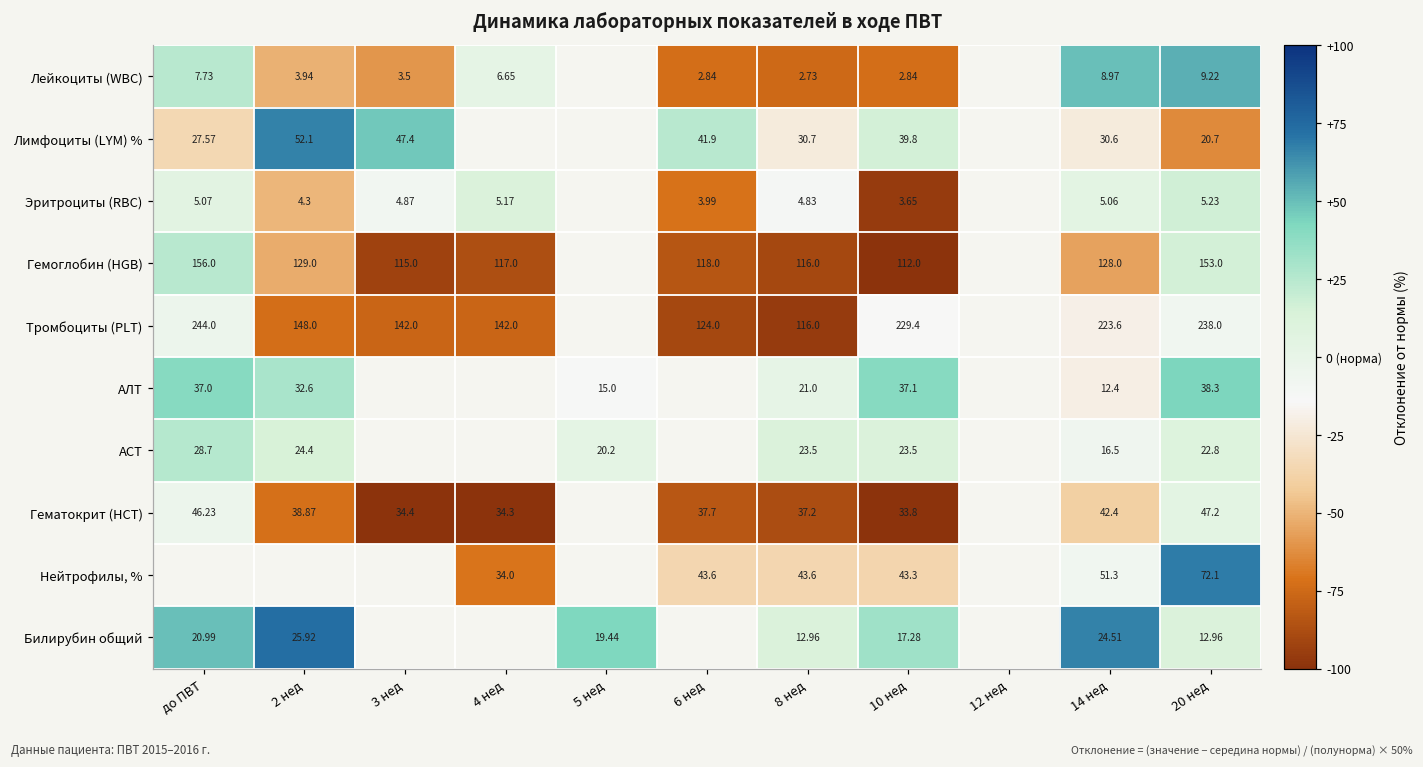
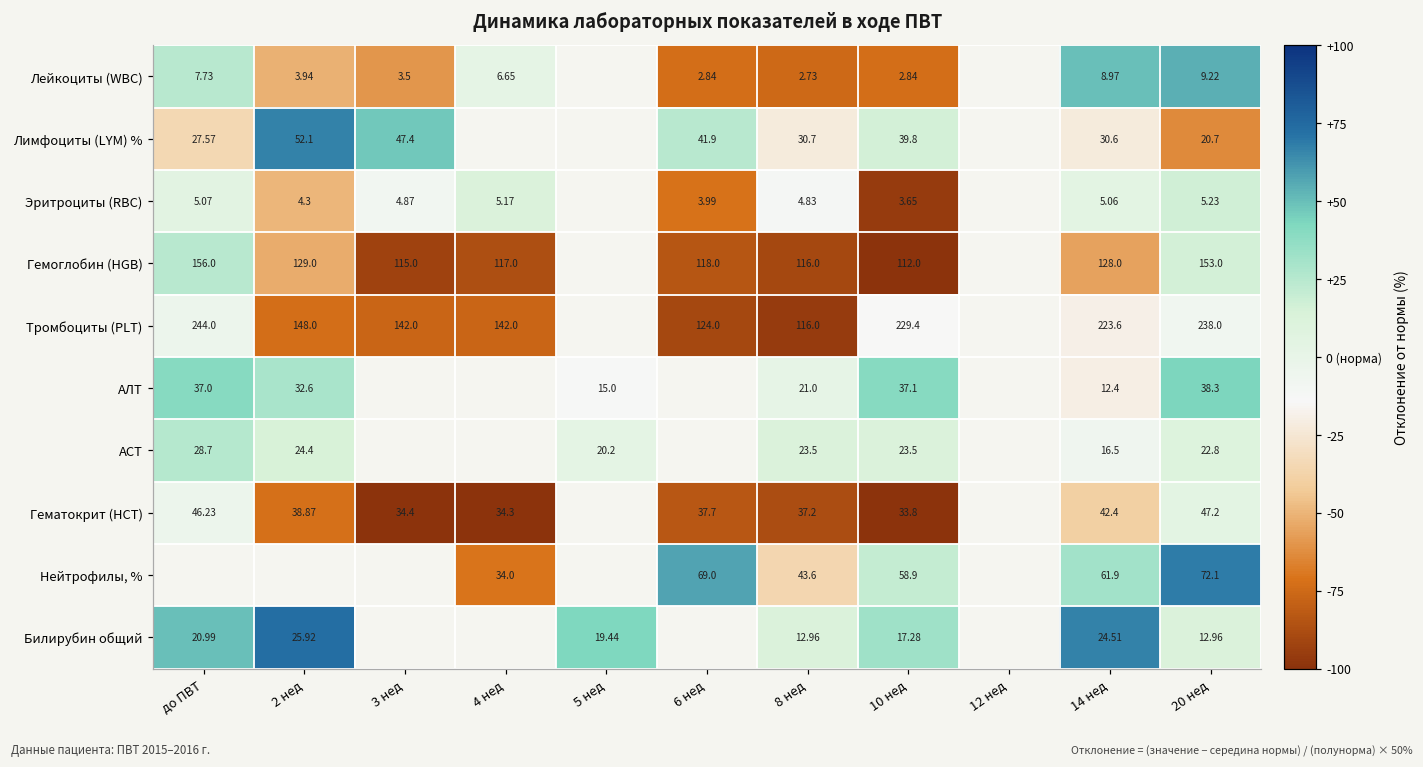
Нейтрофилы, %, 6 нед: 43.6 -> 69.0
Нейтрофилы, %, 10 нед: 43.3 -> 58.9
Нейтрофилы, %, 14 нед: 51.3 -> 61.9
